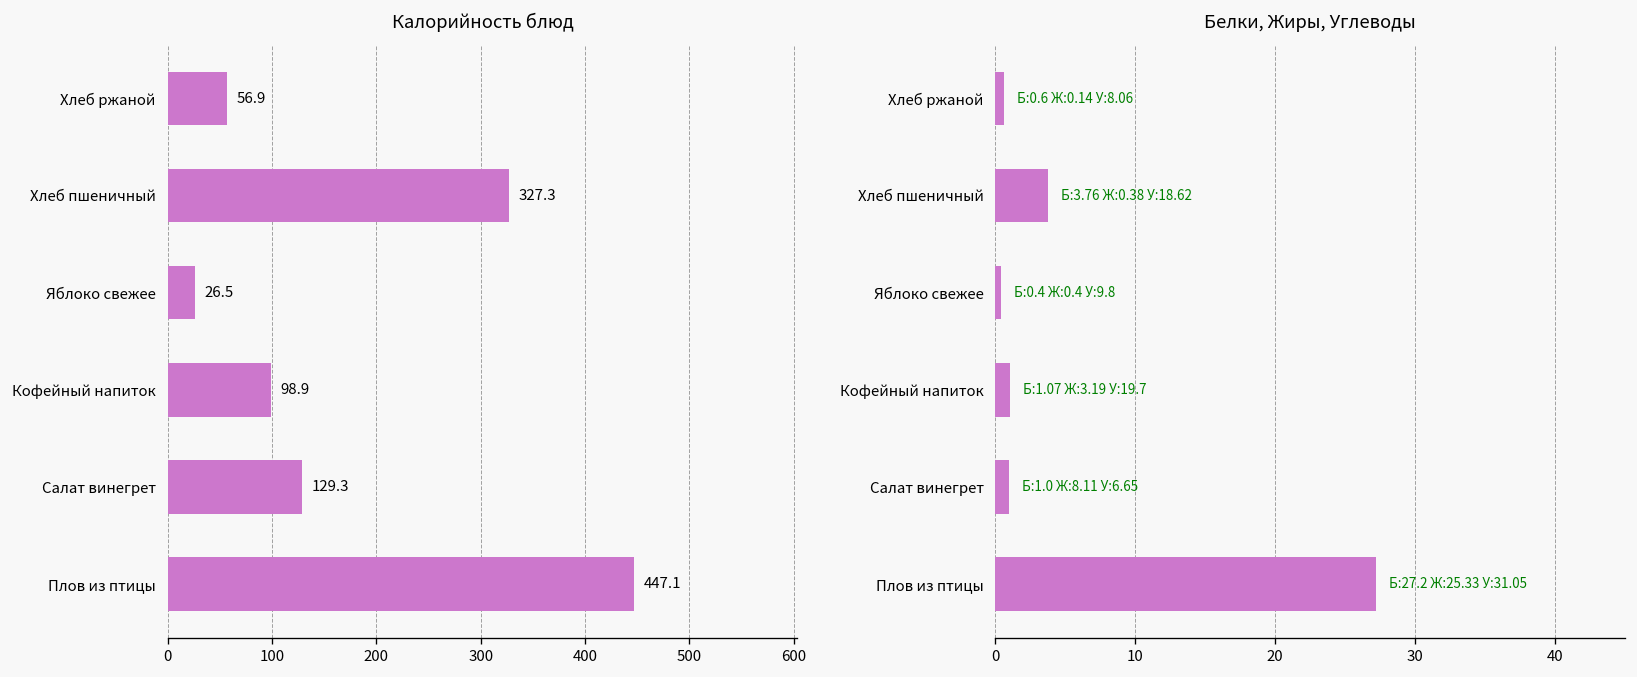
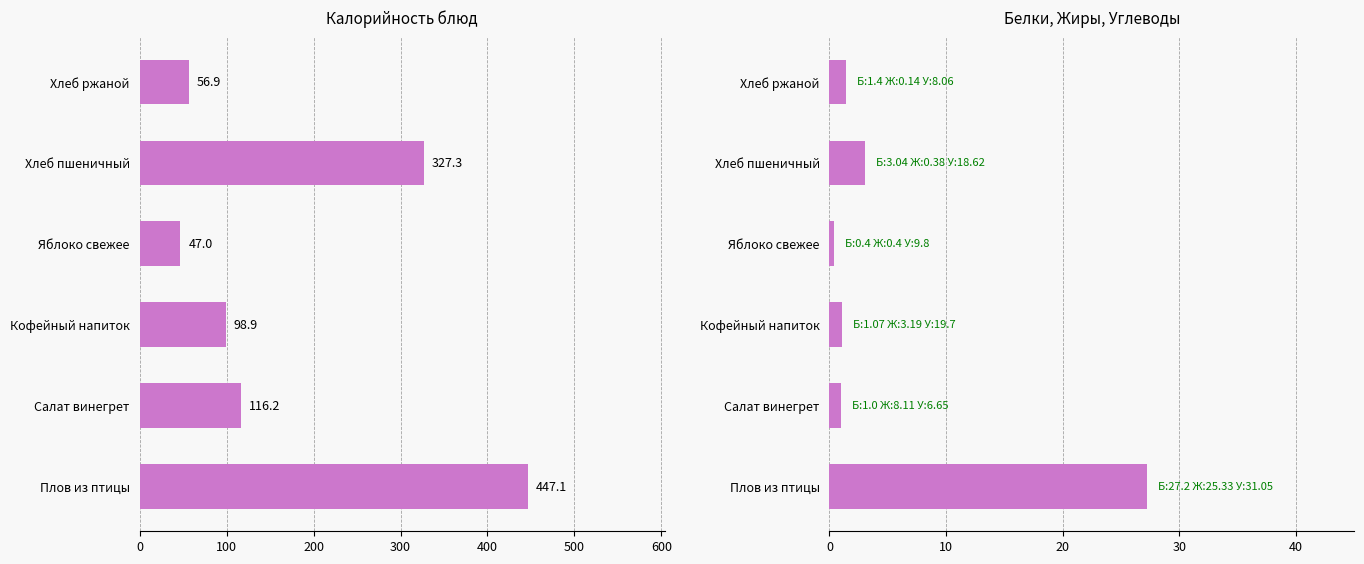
Калорийность блюд, Яблоко свежее: 26.5 -> 47.0
Калорийность блюд, Салат винегрет: 129.3 -> 116.2
Белки, Жиры, Углеводы, Хлеб ржаной: 0.6 -> 1.4
Белки, Жиры, Углеводы, Хлеб пшеничный: 3.76 -> 3.04
